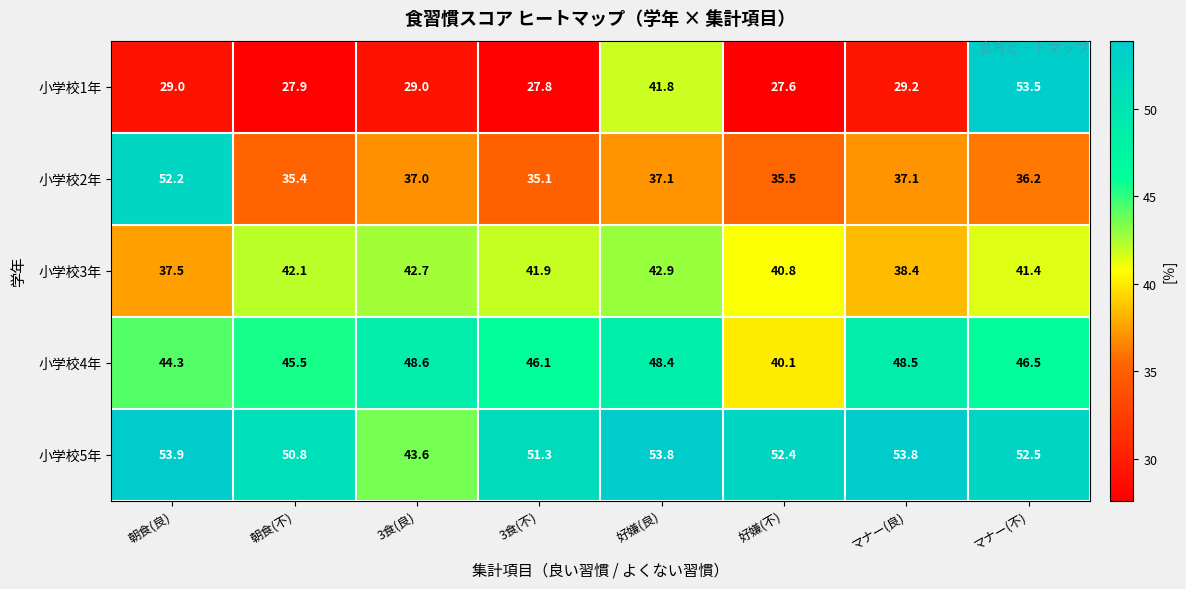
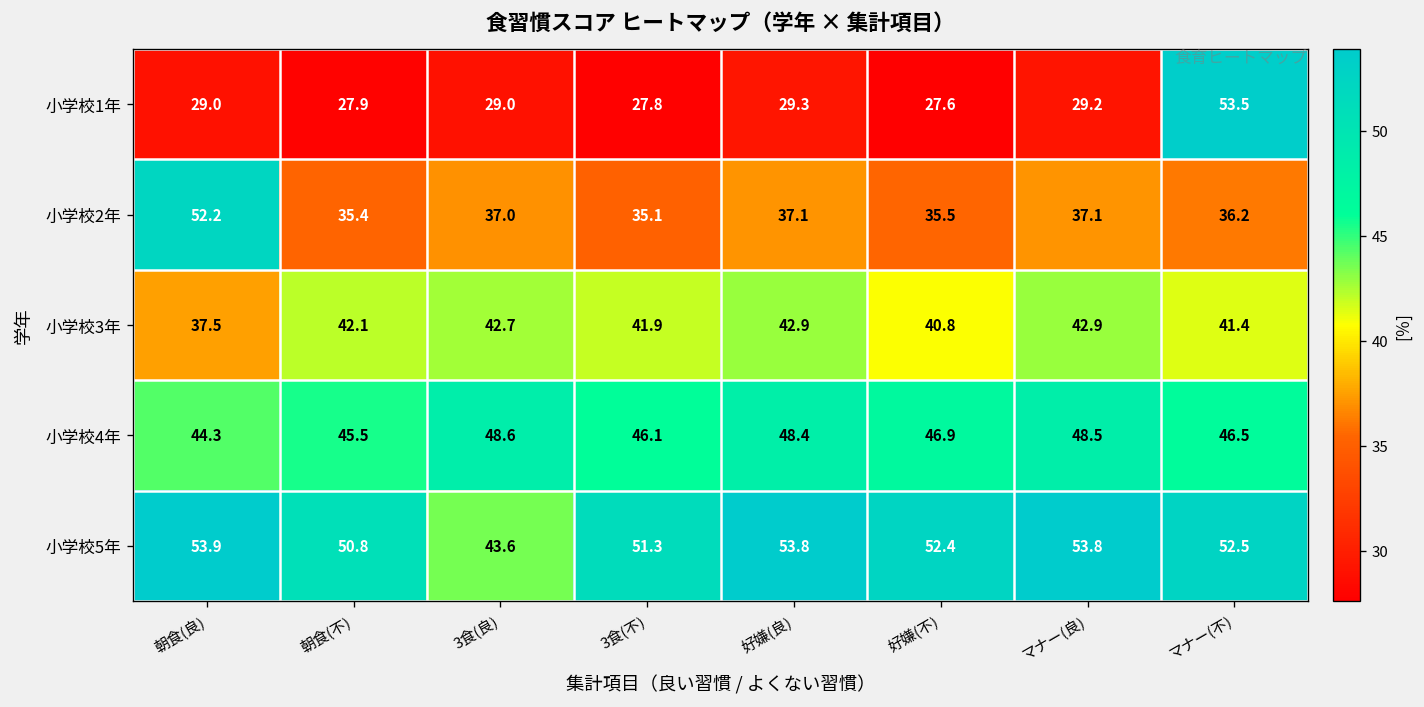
小学校1年, 好嫌(良): 41.8 -> 29.3
小学校3年, マナー(良): 38.4 -> 42.9
小学校4年, 好嫌(不): 40.1 -> 46.9
